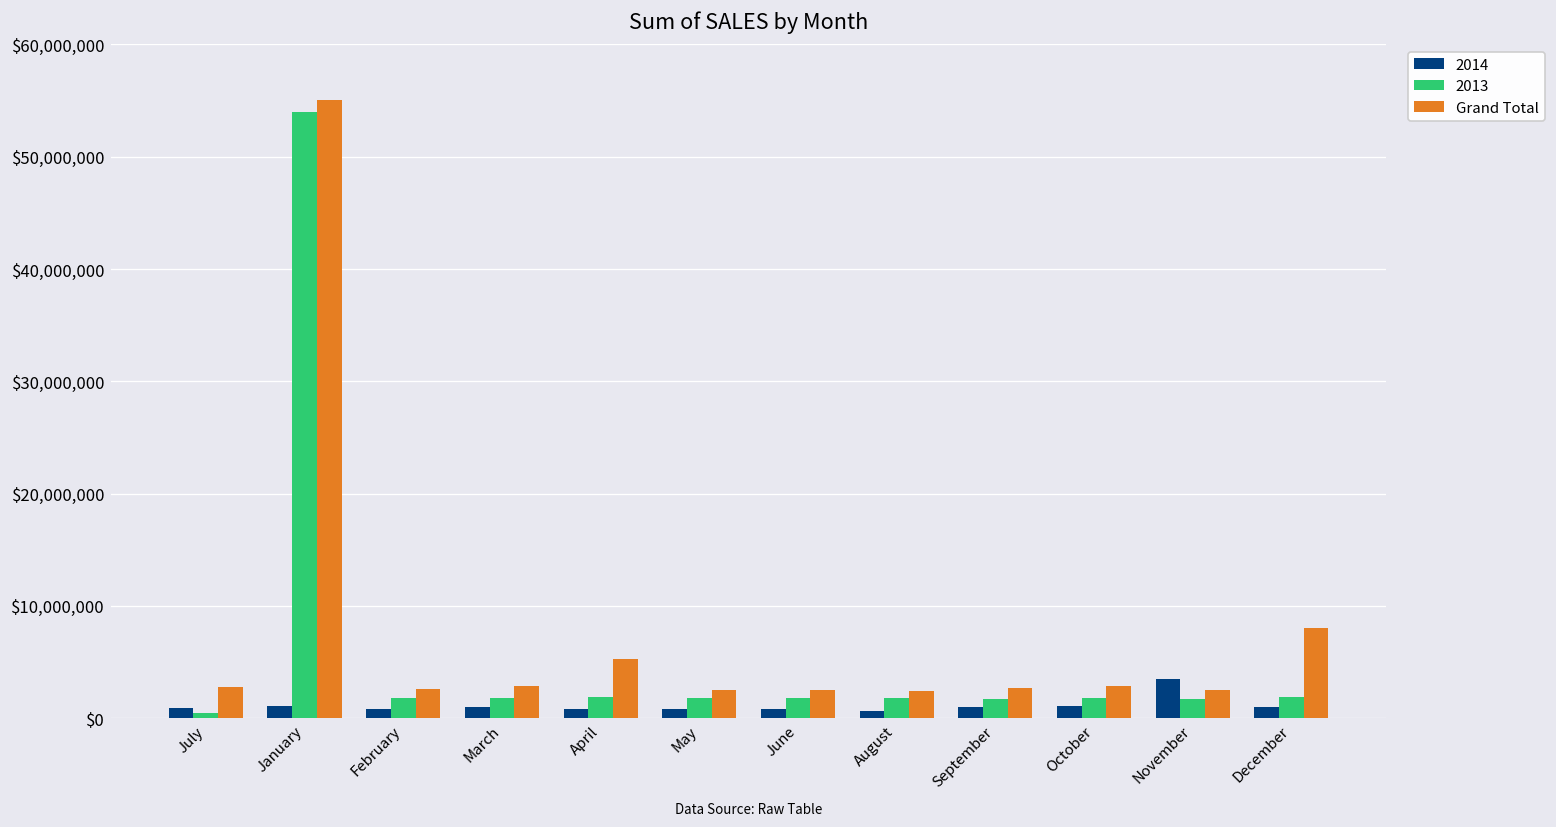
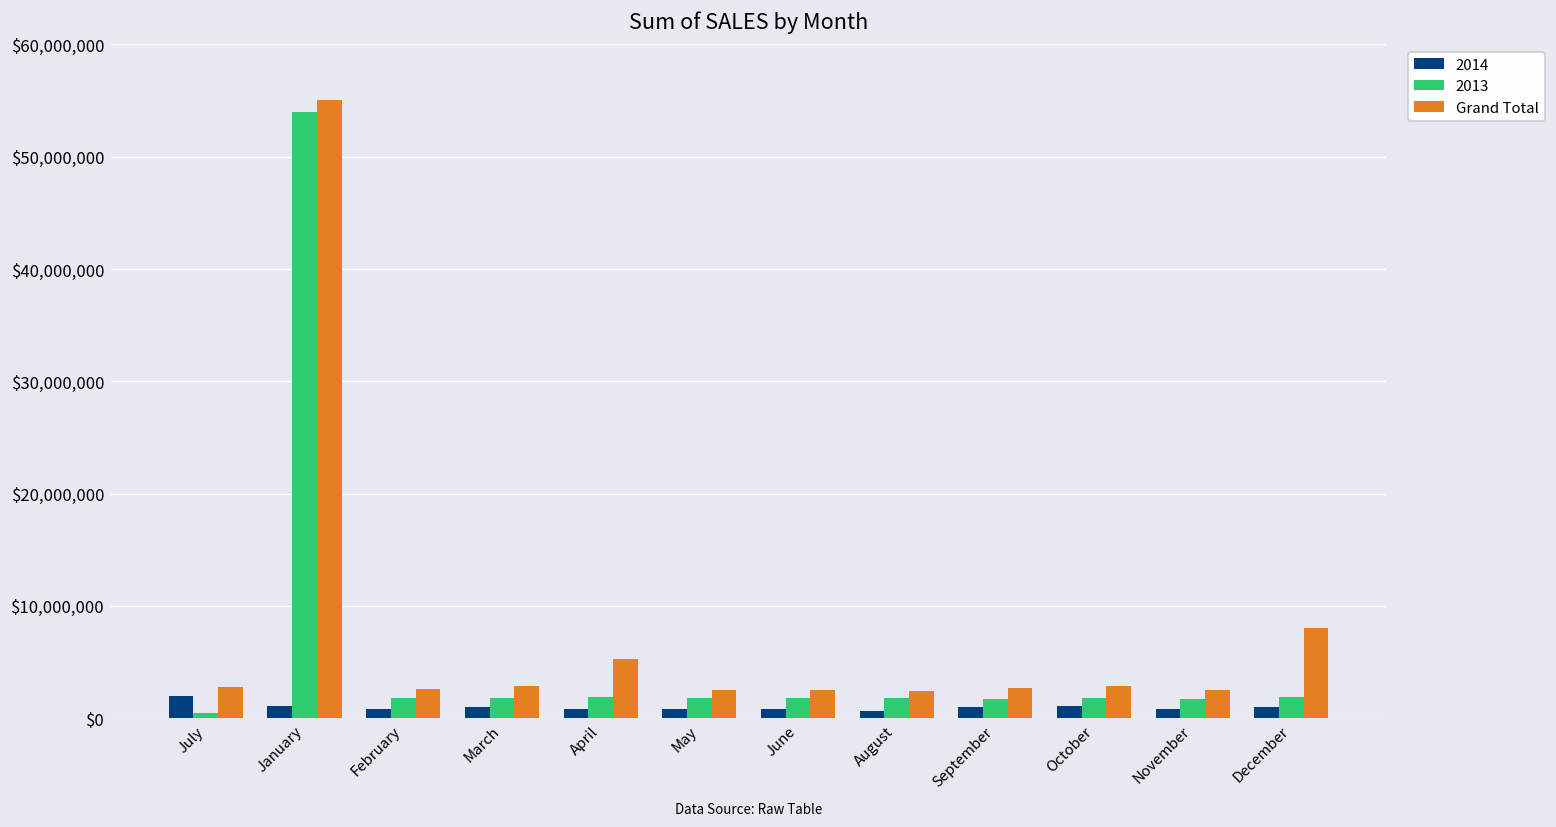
2014, July: $1,000,000 -> $2,000,000
2014, November: $3,000,000 -> $1,000,000
